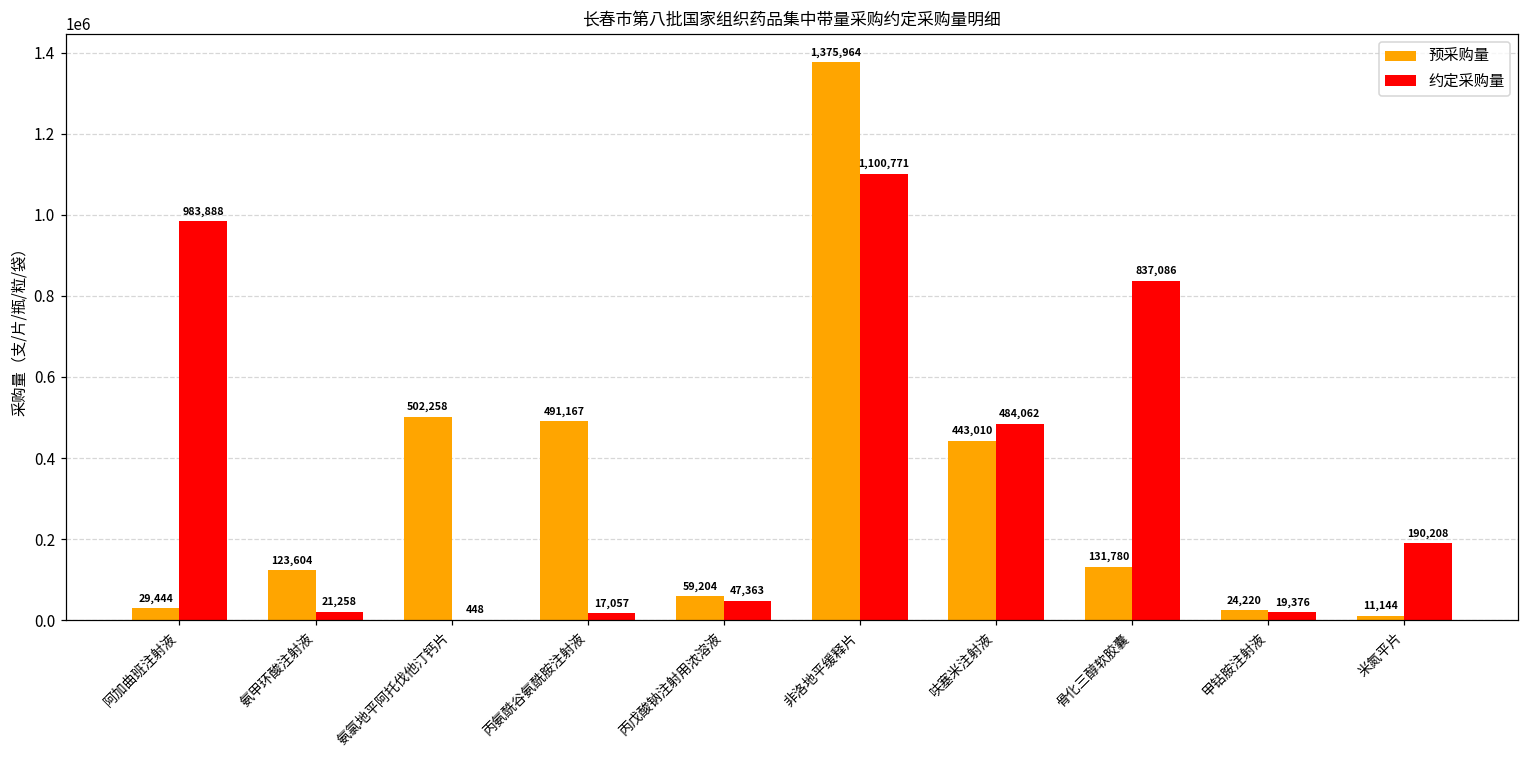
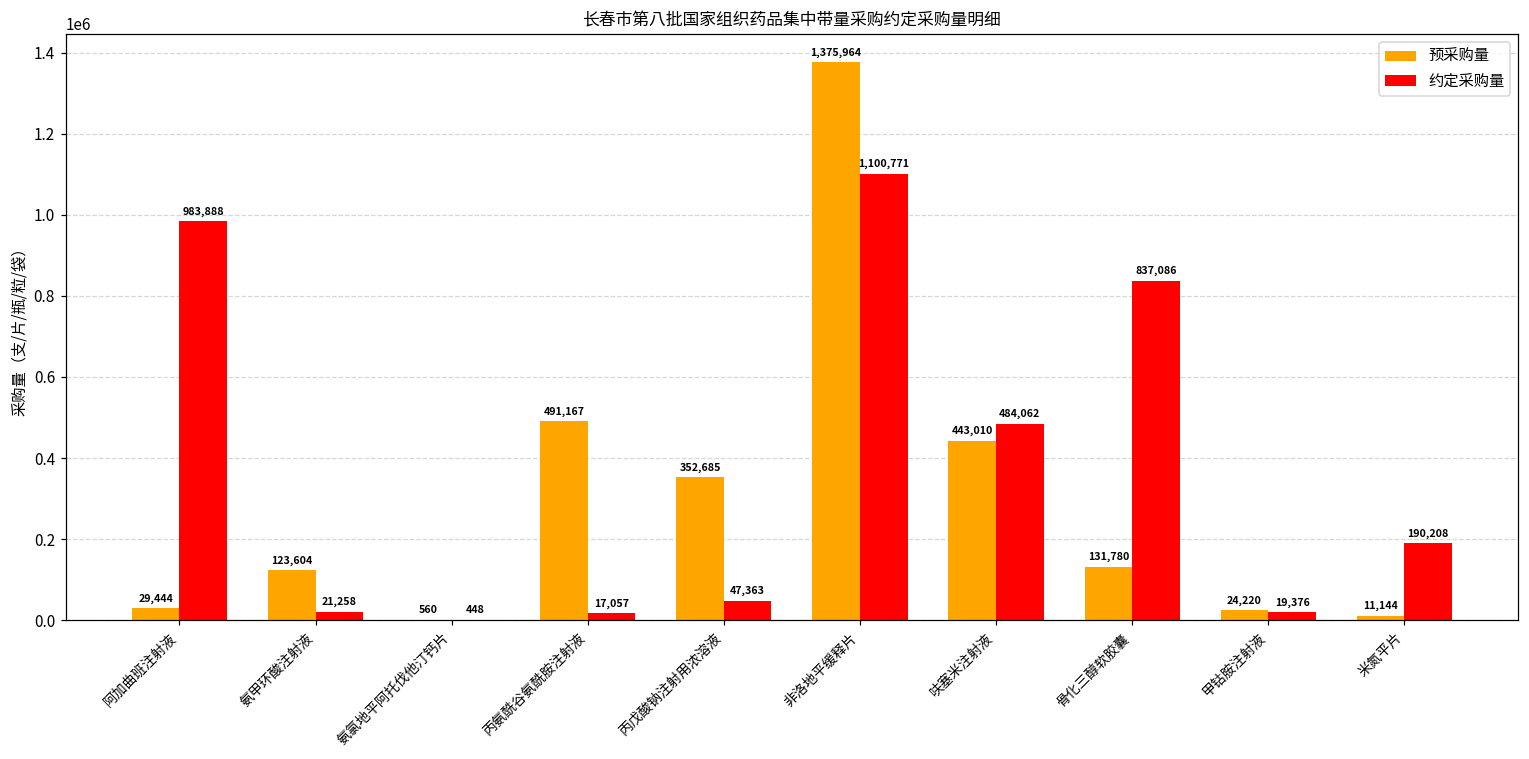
预采购量, 氨氯地平阿托伐他汀钙片: 502,258 -> 560
预采购量, 丙戊酸钠注射用浓溶液: 59,204 -> 352,685
